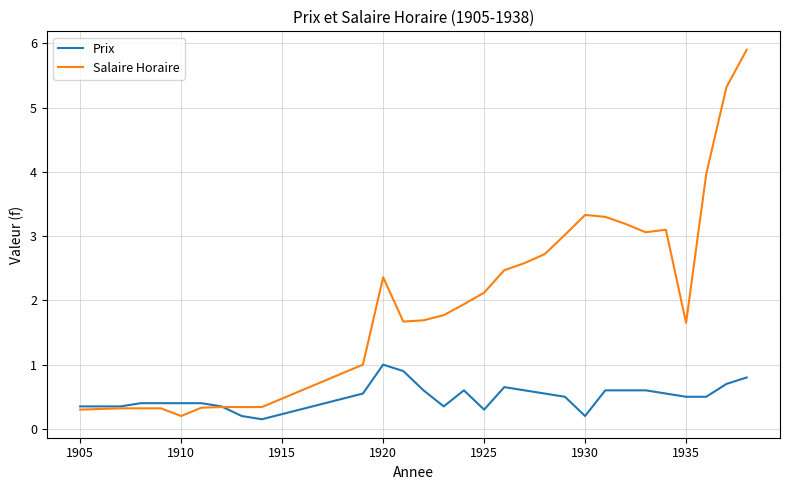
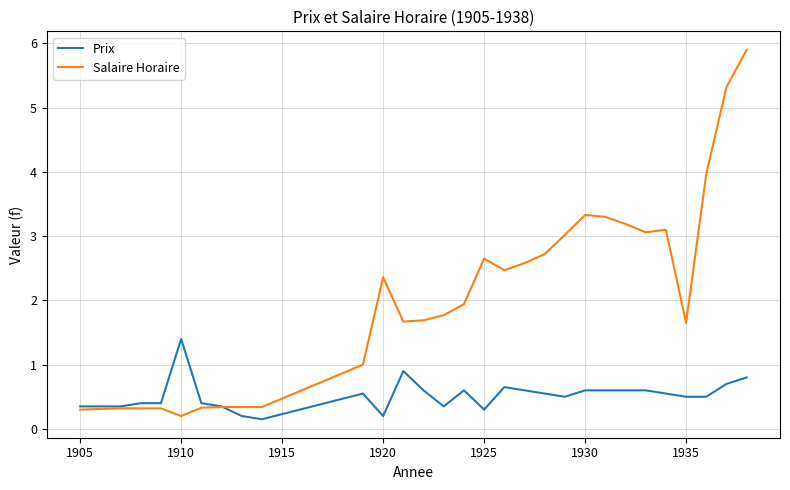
Prix, 1910: 0.4 -> 1.4
Prix, 1920: 1.0 -> 0.2
Salaire Horaire, 1925: 2.1 -> 2.7
Prix, 1930: 0.2 -> 0.6
